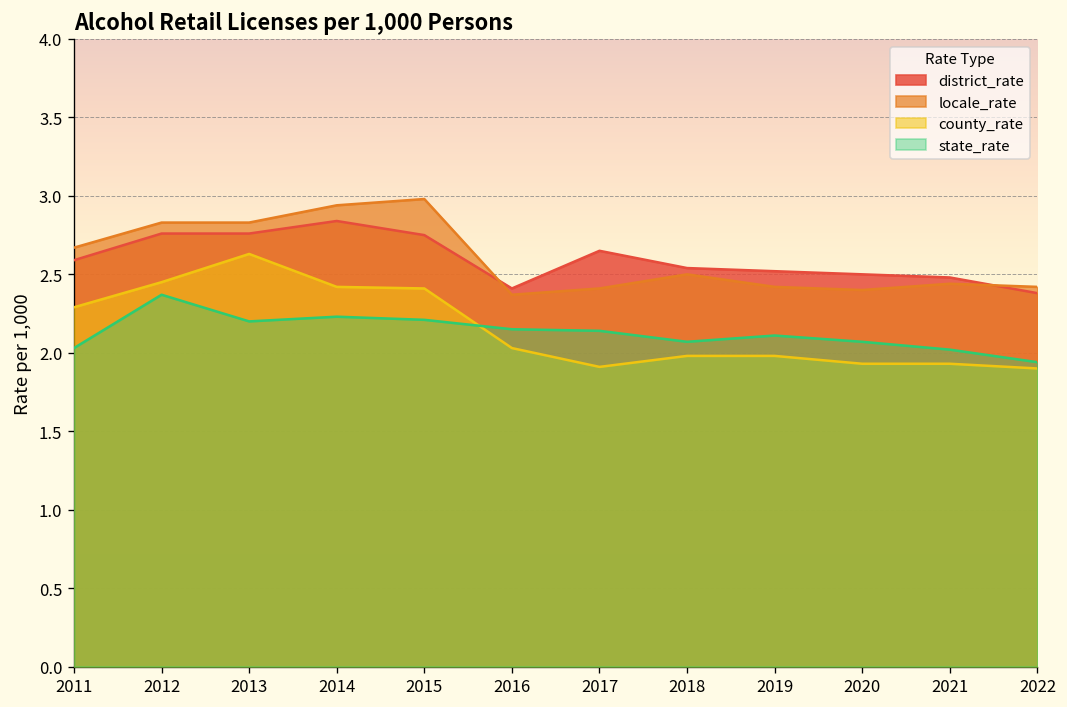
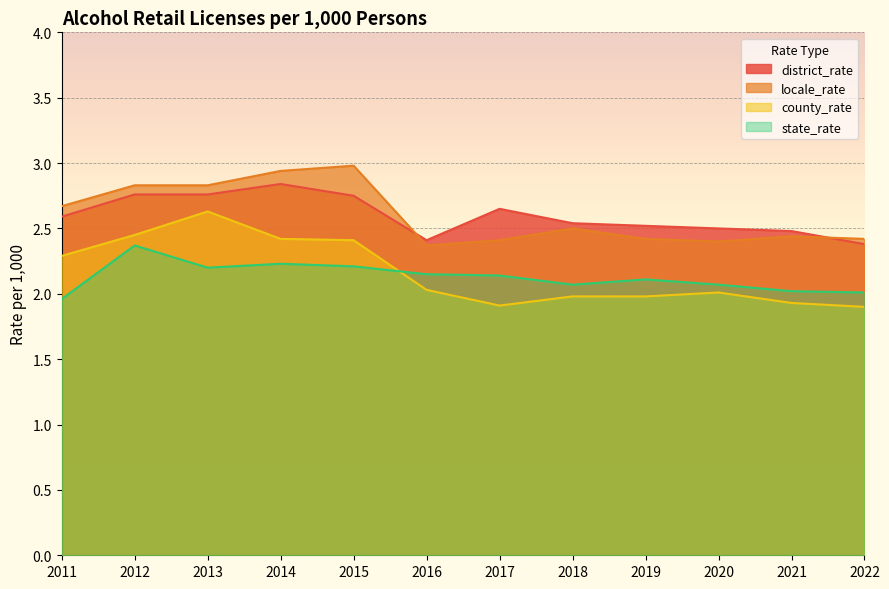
state_rate, 2011: 2.03 -> 1.96
county_rate, 2020: 1.93 -> 2.01
state_rate, 2022: 1.94 -> 2.01
